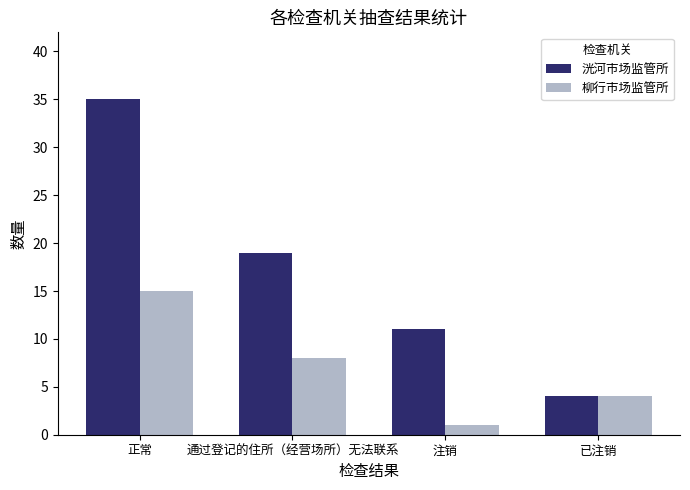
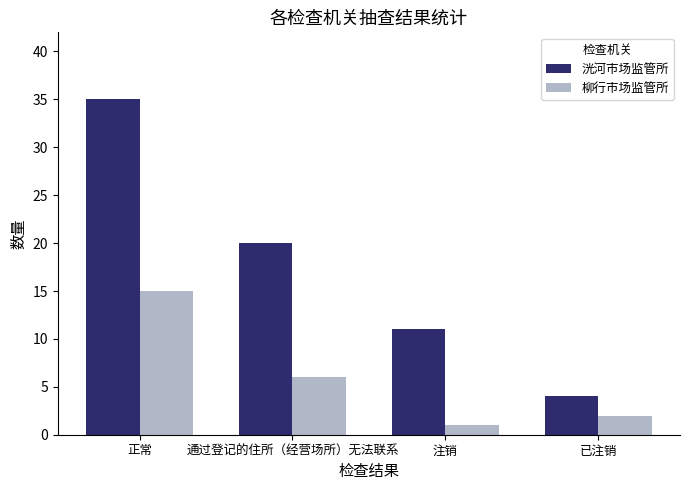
洸河市场监管所, 通过登记的住所（经营场所）无法联系: 19 -> 20
柳行市场监管所, 通过登记的住所（经营场所）无法联系: 8 -> 6
柳行市场监管所, 已注销: 4 -> 2
